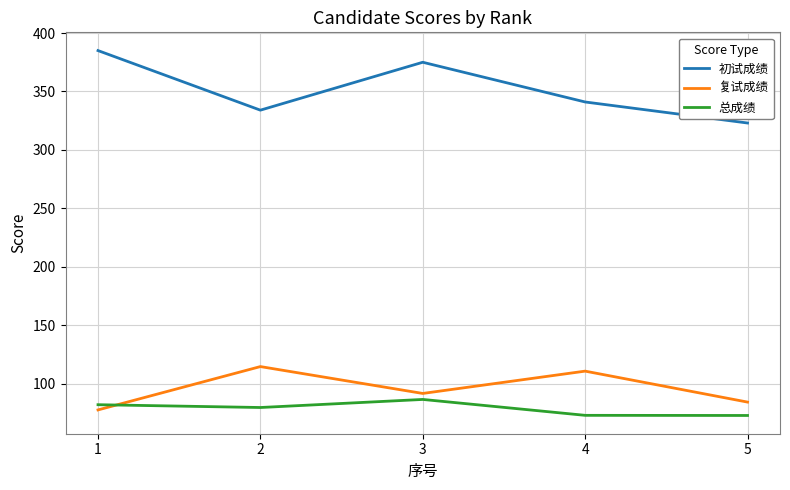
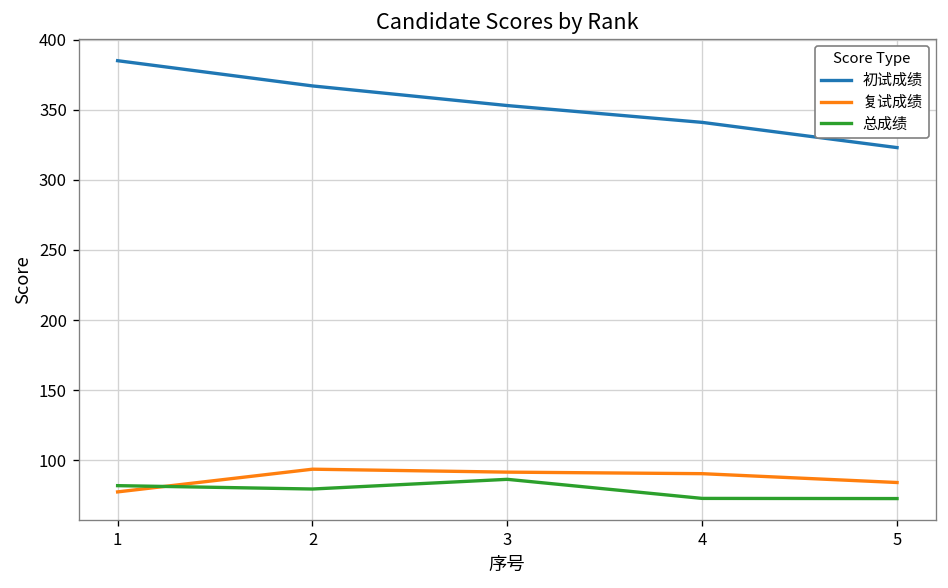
初试成绩, 2: 334 -> 367
复试成绩, 2: 115 -> 94
初试成绩, 3: 375 -> 353
复试成绩, 4: 111 -> 90
